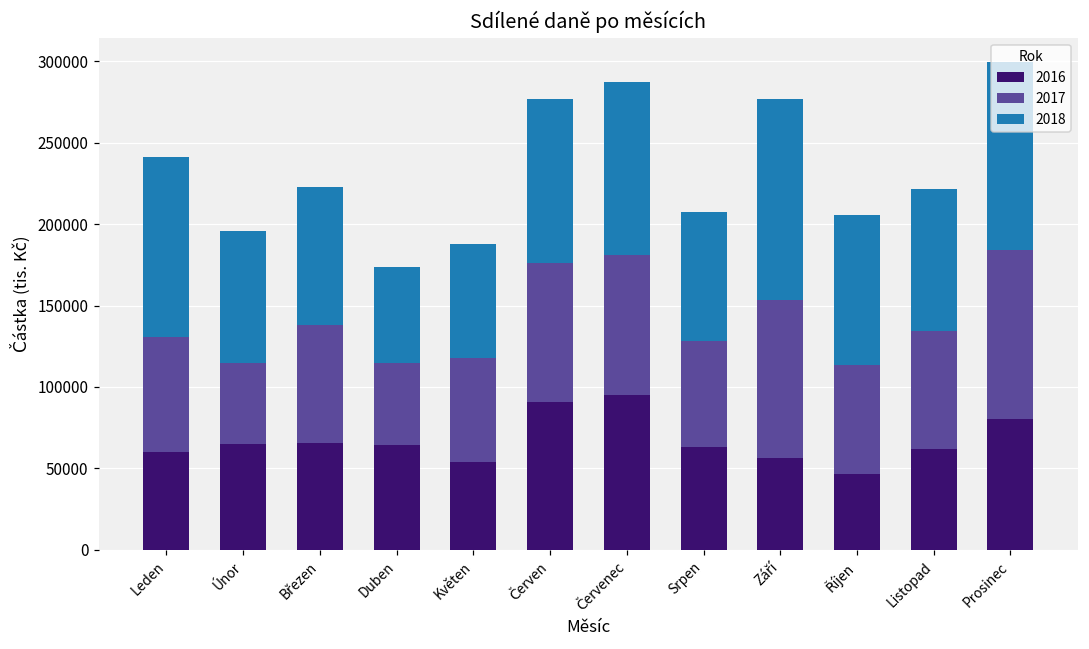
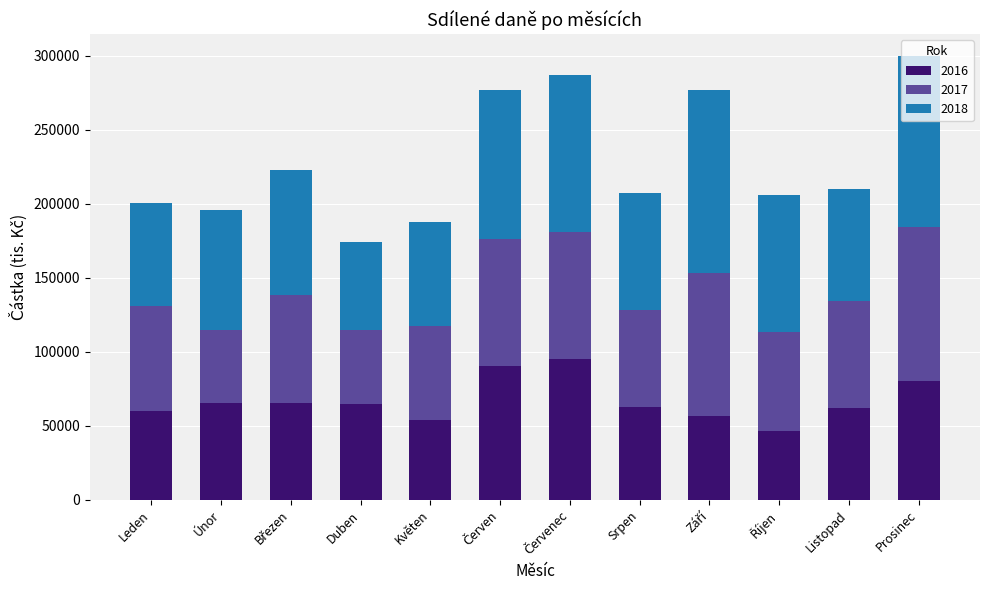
2018, Leden: 111000 -> 70000
2018, Listopad: 87000 -> 76000
